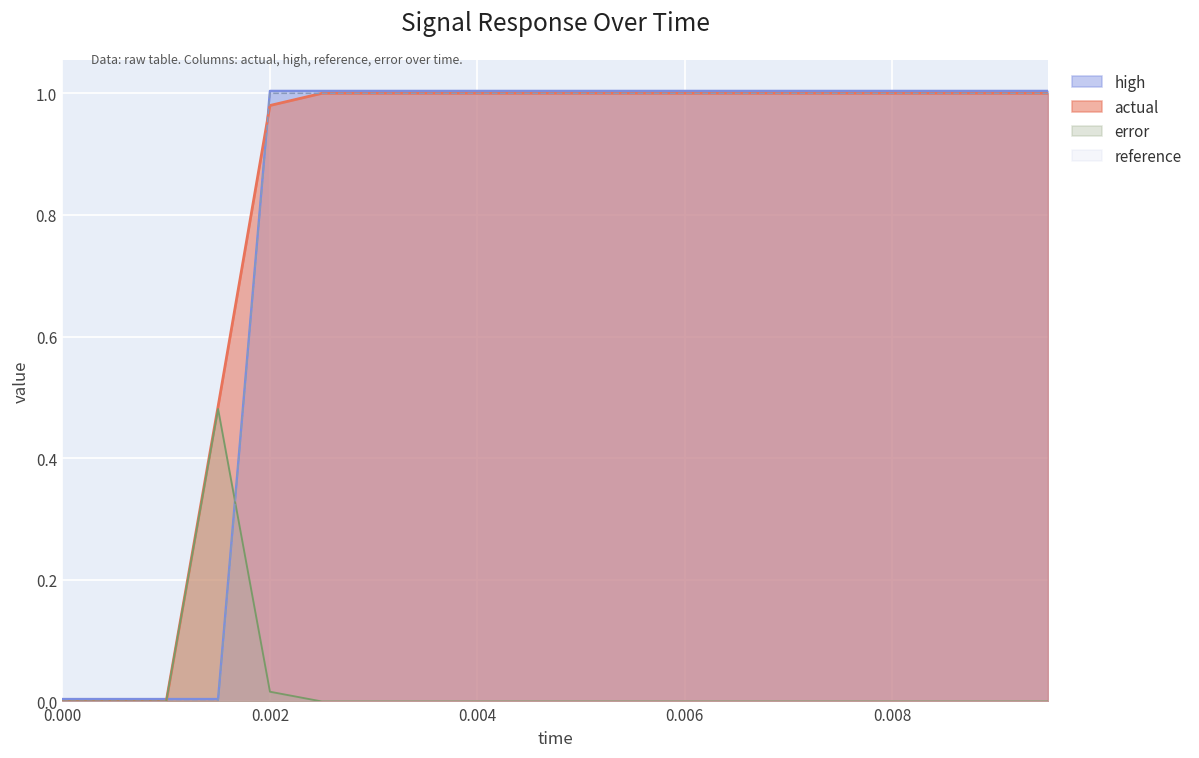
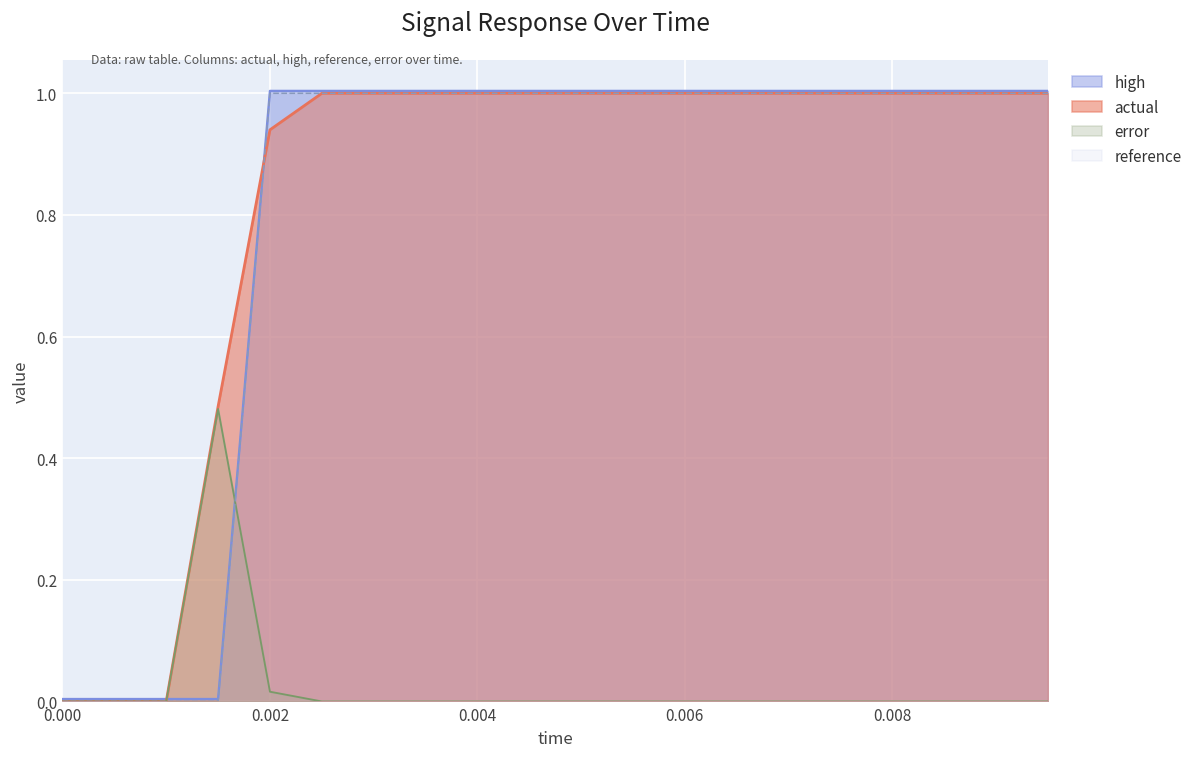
actual, 0.002: 0.98 -> 0.94
